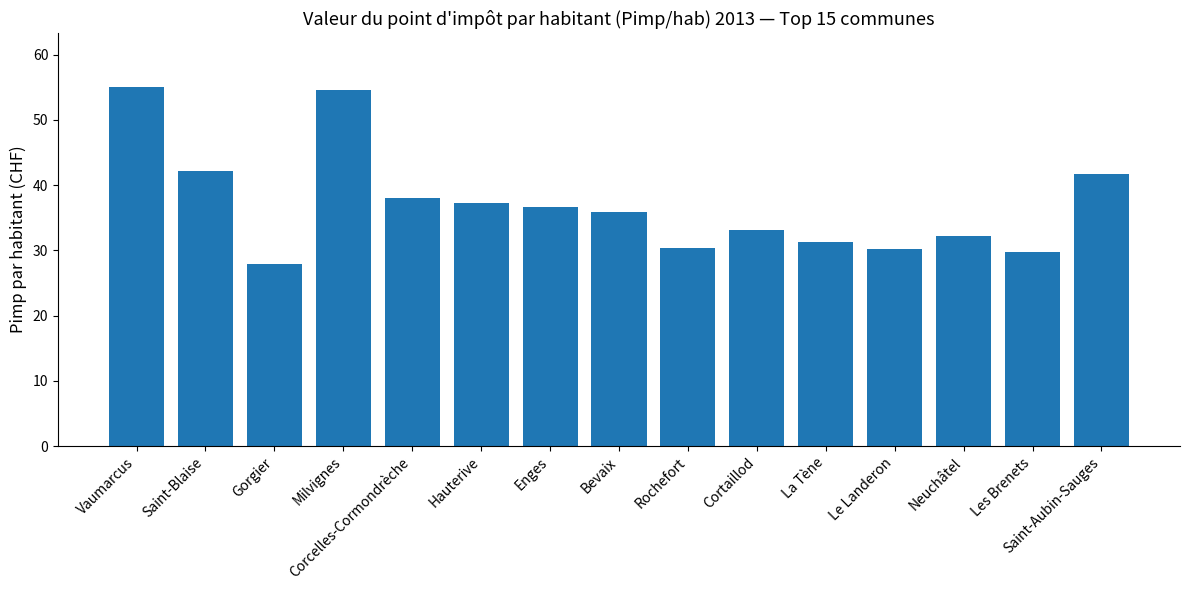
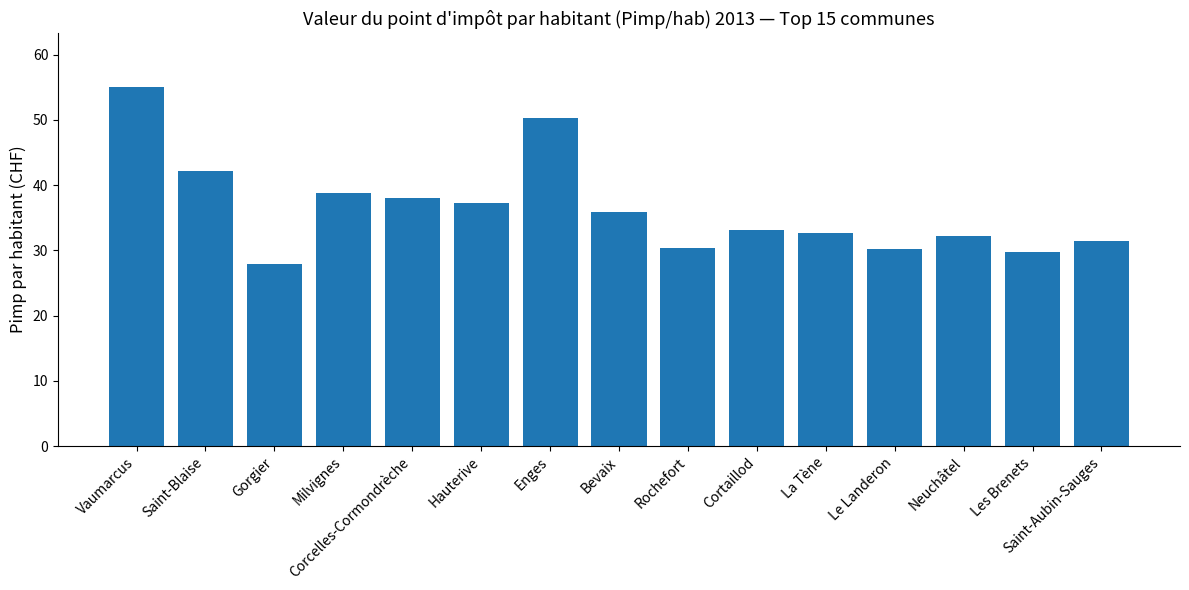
Milvignes: 55 -> 39
Enges: 37 -> 50
La Tène: 31 -> 33
Saint-Aubin-Sauges: 42 -> 31
